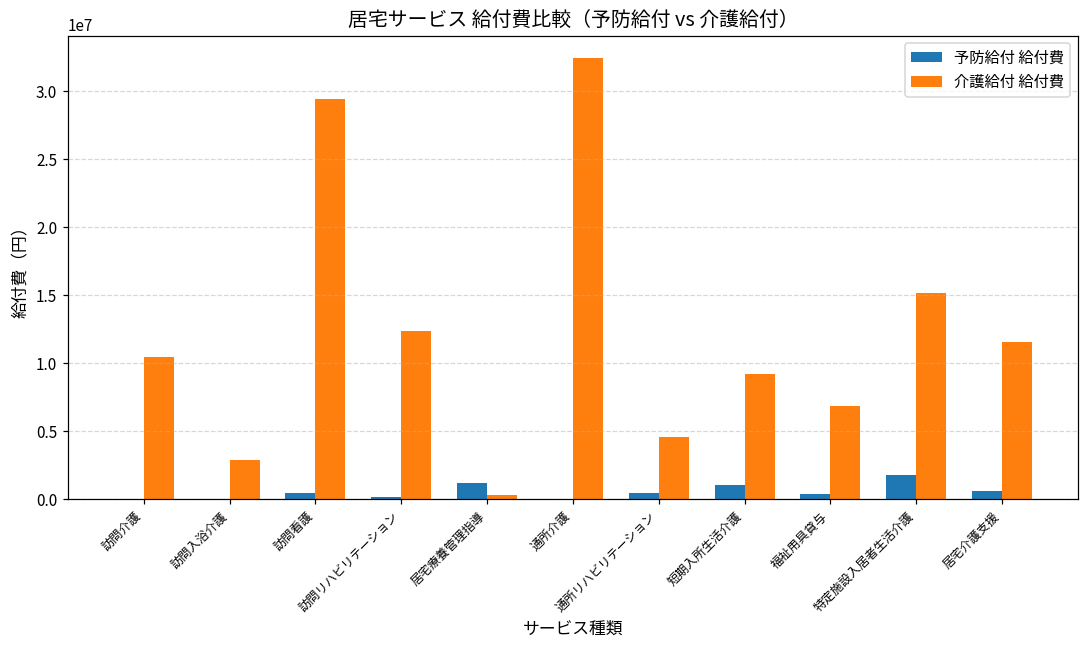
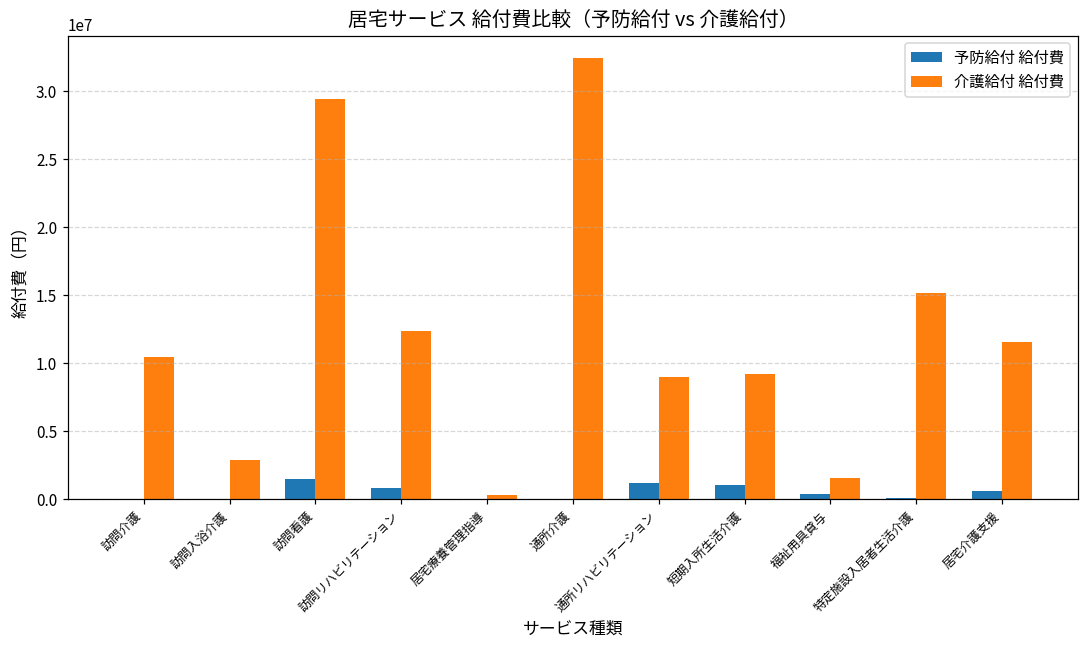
予防給付 給付費, 訪問看護: 500000 -> 1500000
予防給付 給付費, 訪問リハビリテーション: 100000 -> 800000
予防給付 給付費, 居宅療養管理指導: 1200000 -> 0
予防給付 給付費, 通所リハビリテーション: 400000 -> 1100000
介護給付 給付費, 通所リハビリテーション: 4600000 -> 9000000
介護給付 給付費, 福祉用具貸与: 6800000 -> 1600000
予防給付 給付費, 特定施設入居者生活介護: 1800000 -> 100000
